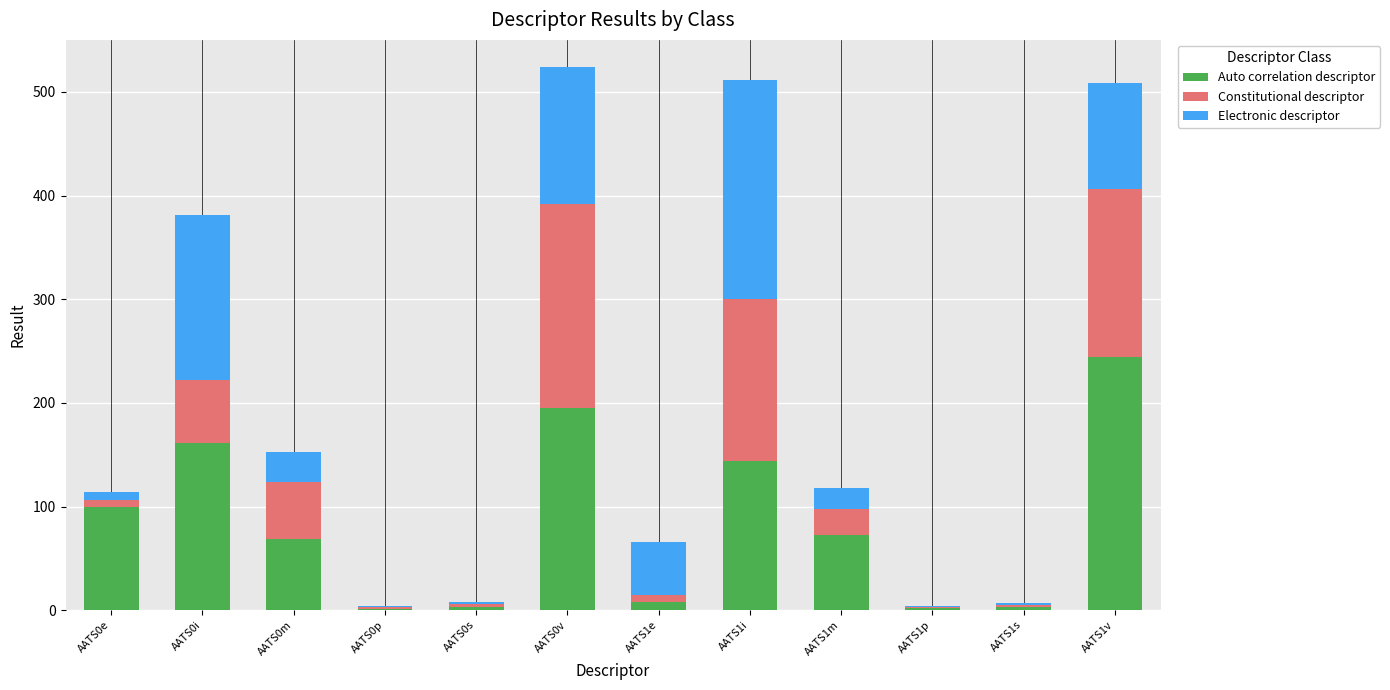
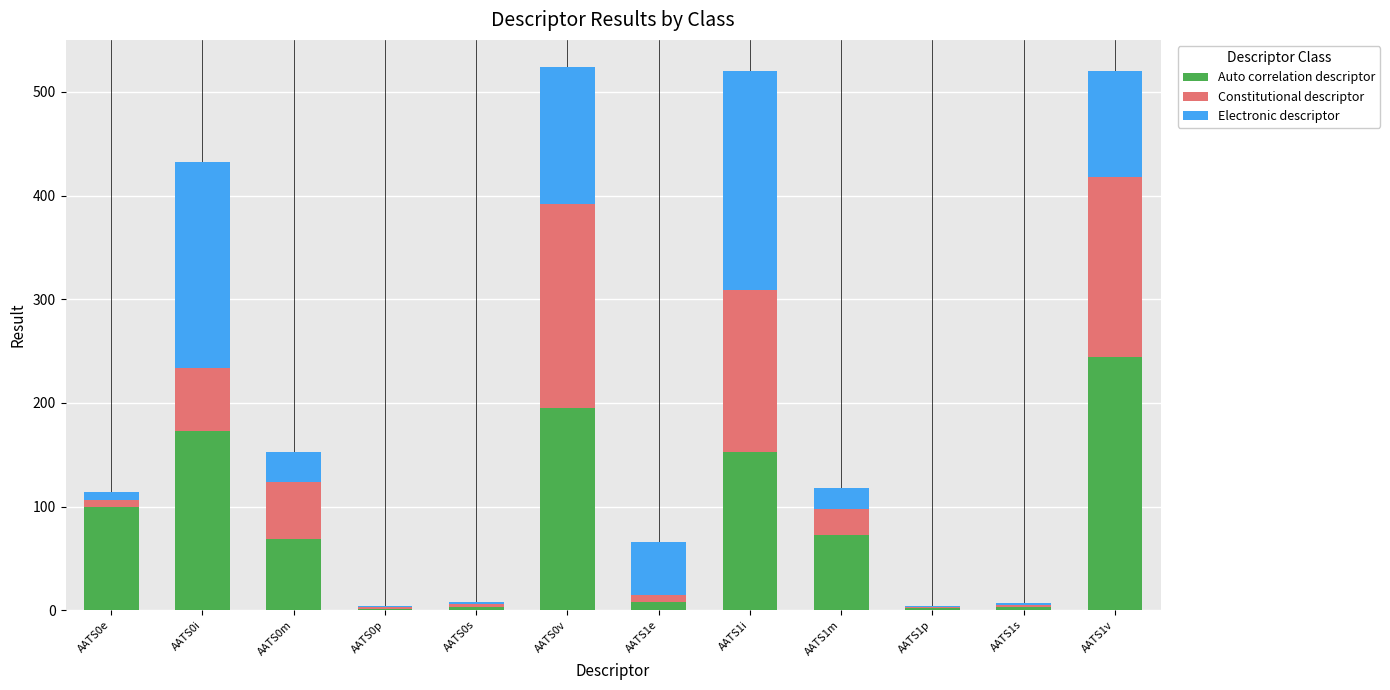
Auto correlation descriptor, AATS0i: 162 -> 173
Electronic descriptor, AATS0i: 159 -> 199
Auto correlation descriptor, AATS1i: 144 -> 152
Constitutional descriptor, AATS1v: 162 -> 174
